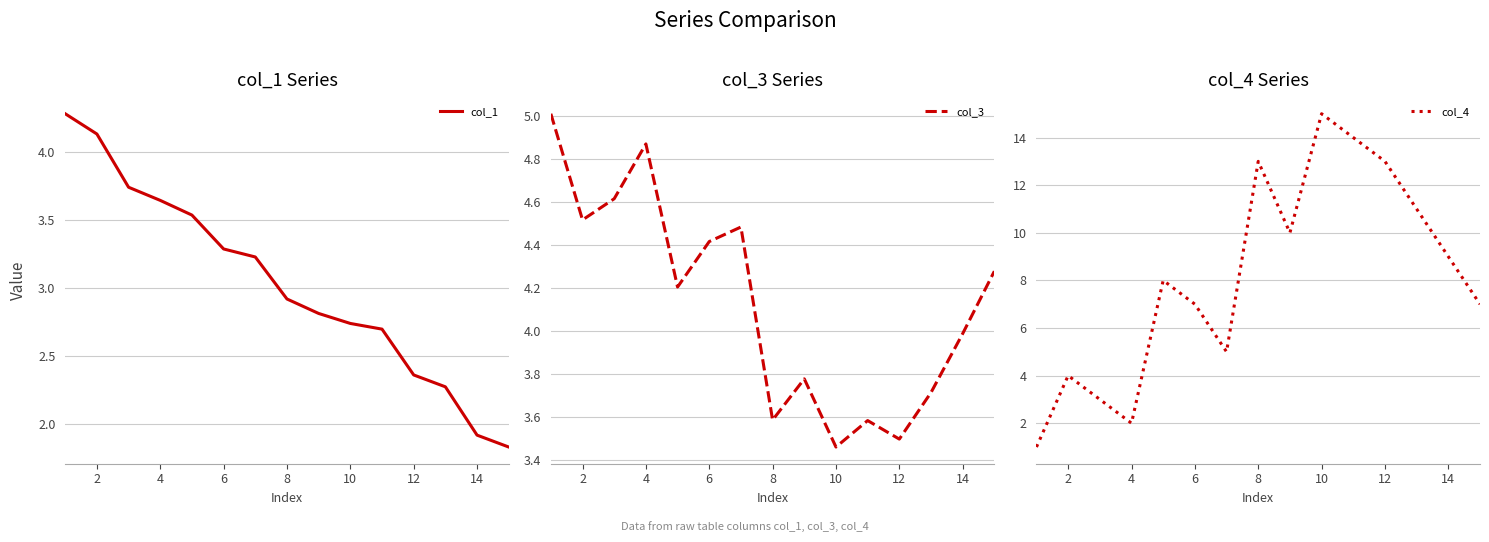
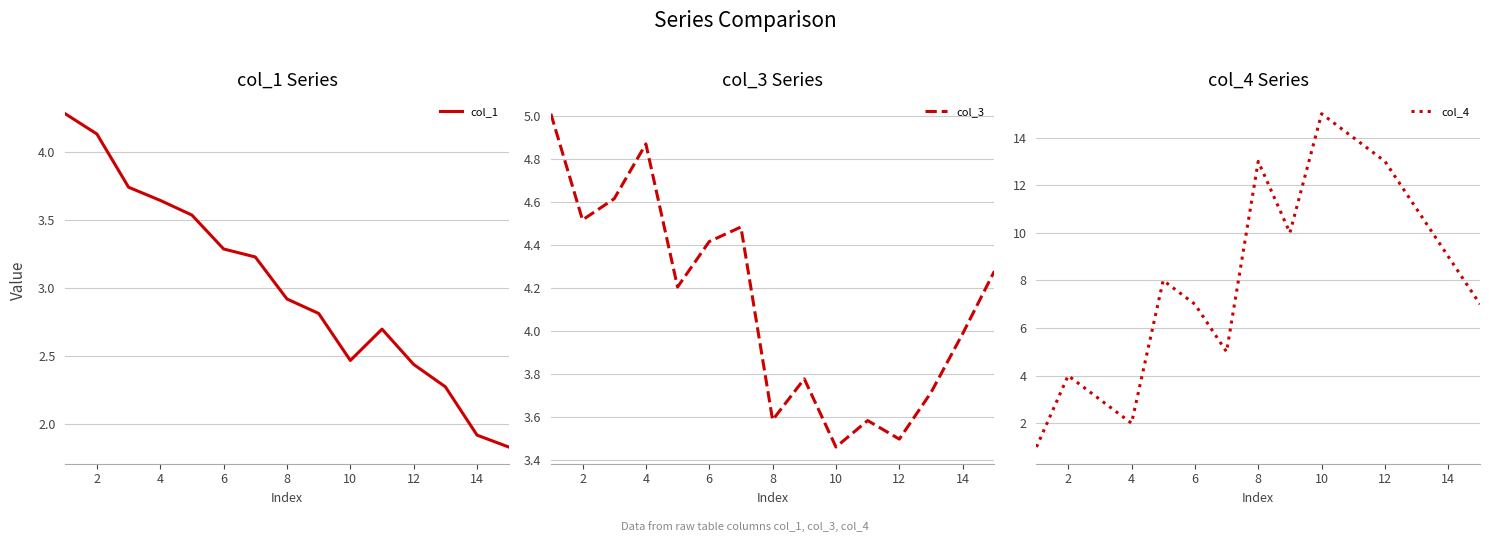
col_1 Series, 10: 2.74 -> 2.47
col_1 Series, 12: 2.36 -> 2.44
